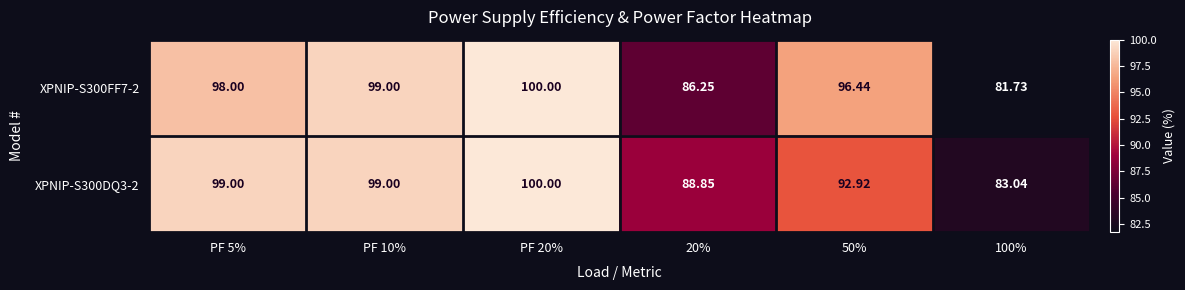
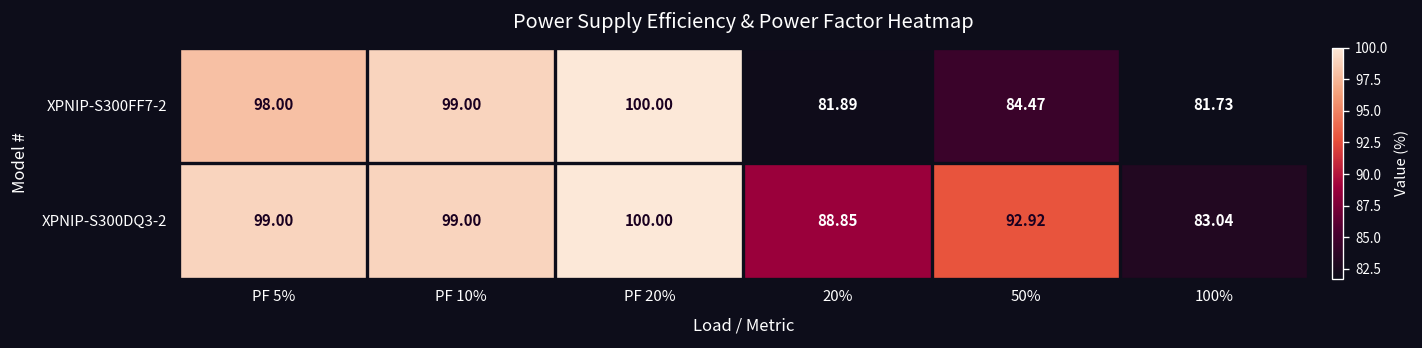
XPNIP-S300FF7-2, 20%: 86.25 -> 81.89
XPNIP-S300FF7-2, 50%: 96.44 -> 84.47
